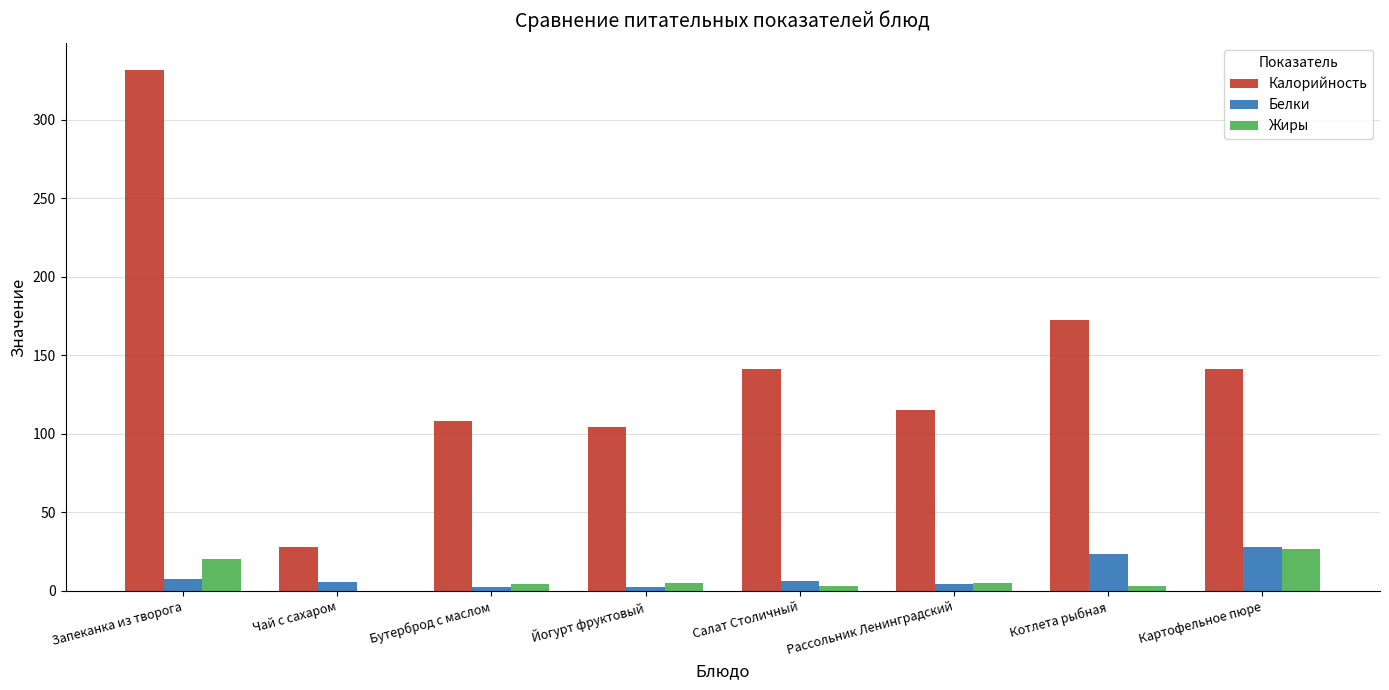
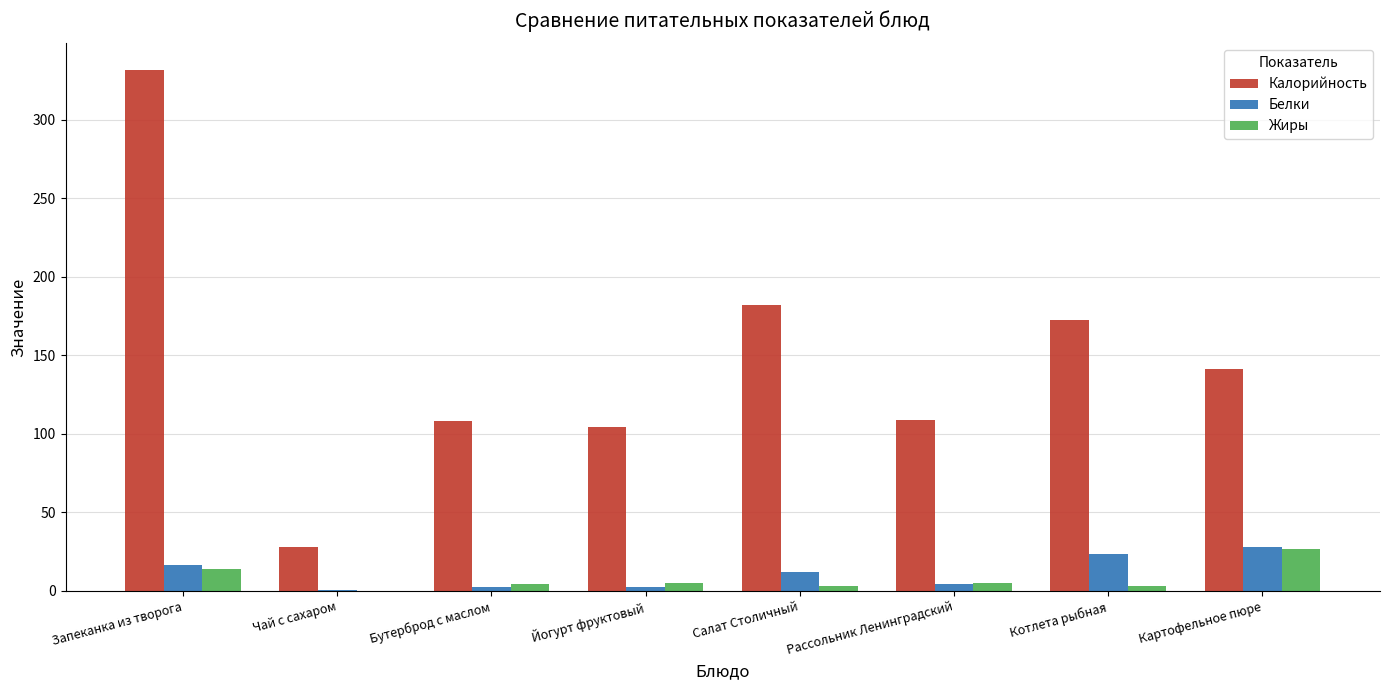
Белки, Запеканка из творога: 8 -> 17
Жиры, Запеканка из творога: 20 -> 14
Белки, Чай с сахаром: 6 -> 0
Калорийность, Салат Столичный: 141 -> 182
Белки, Салат Столичный: 6 -> 12
Калорийность, Рассольник Ленинградский: 115 -> 109
